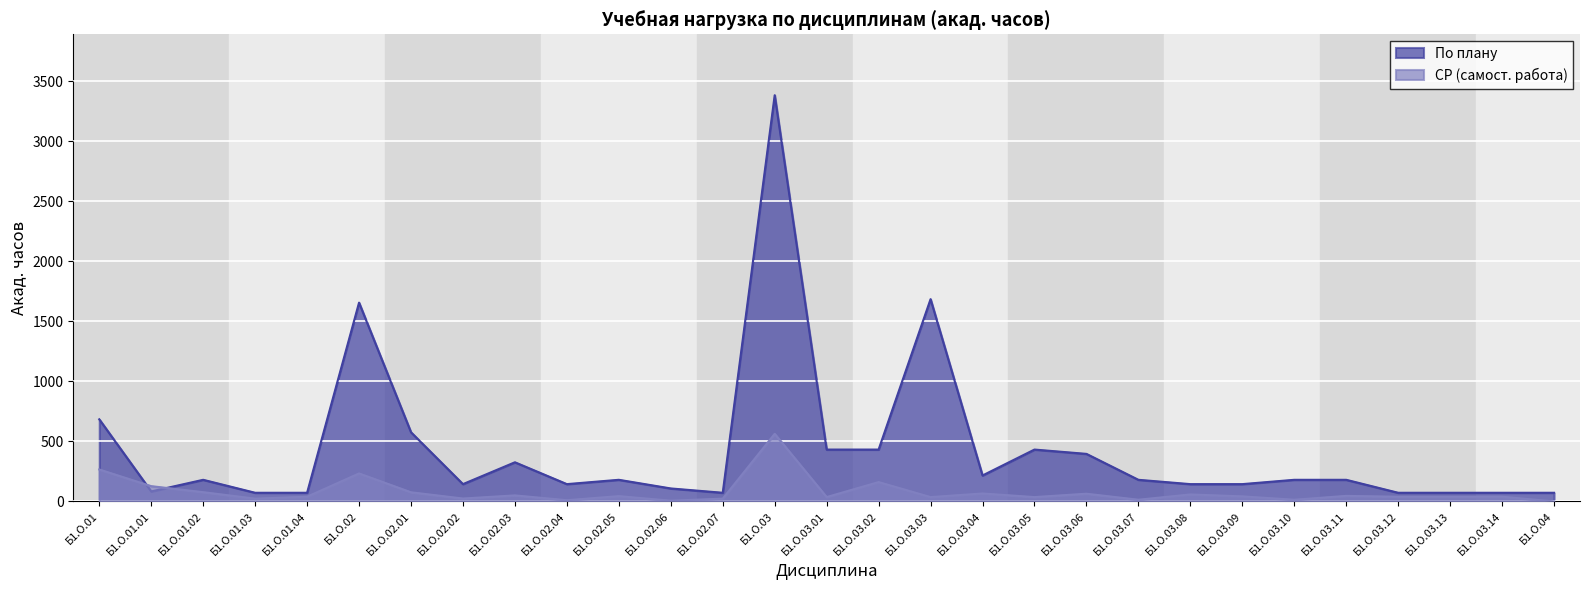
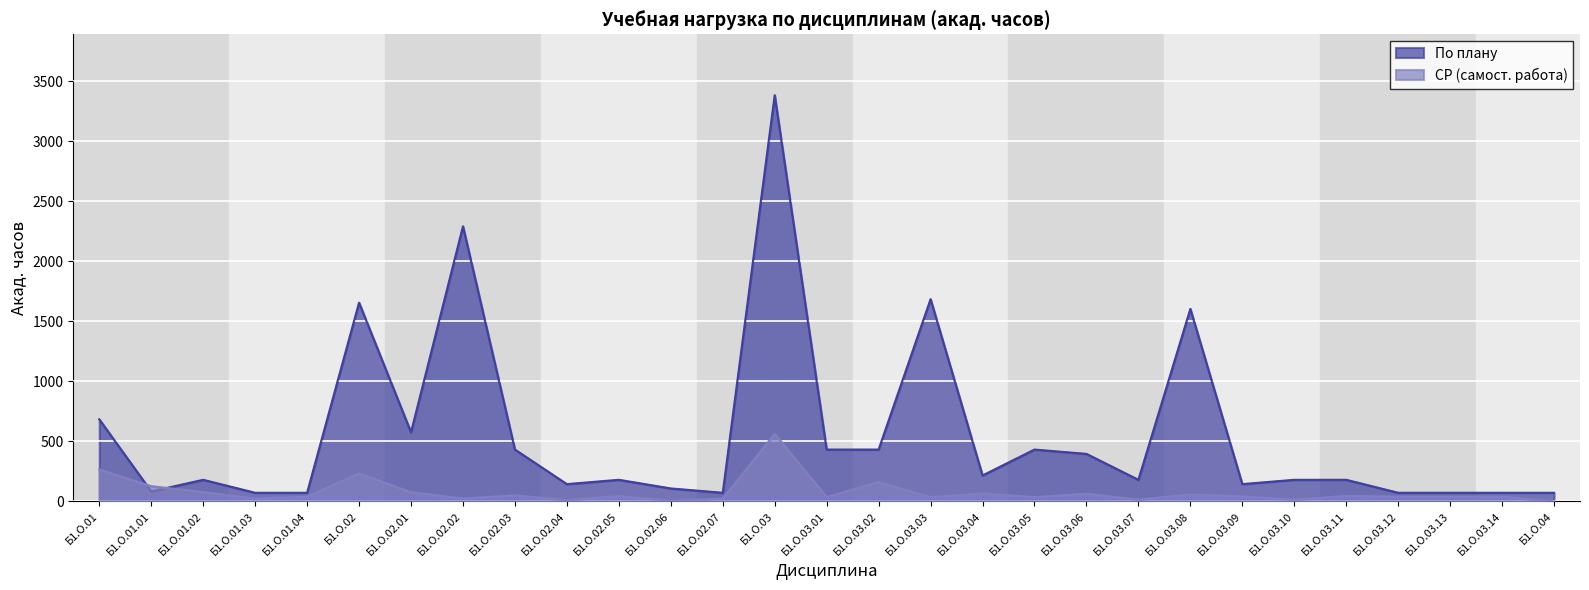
По плану, Б1.О.02.02: 140 -> 2290
По плану, Б1.О.02.03: 330 -> 430
По плану, Б1.О.03.08: 140 -> 1600
